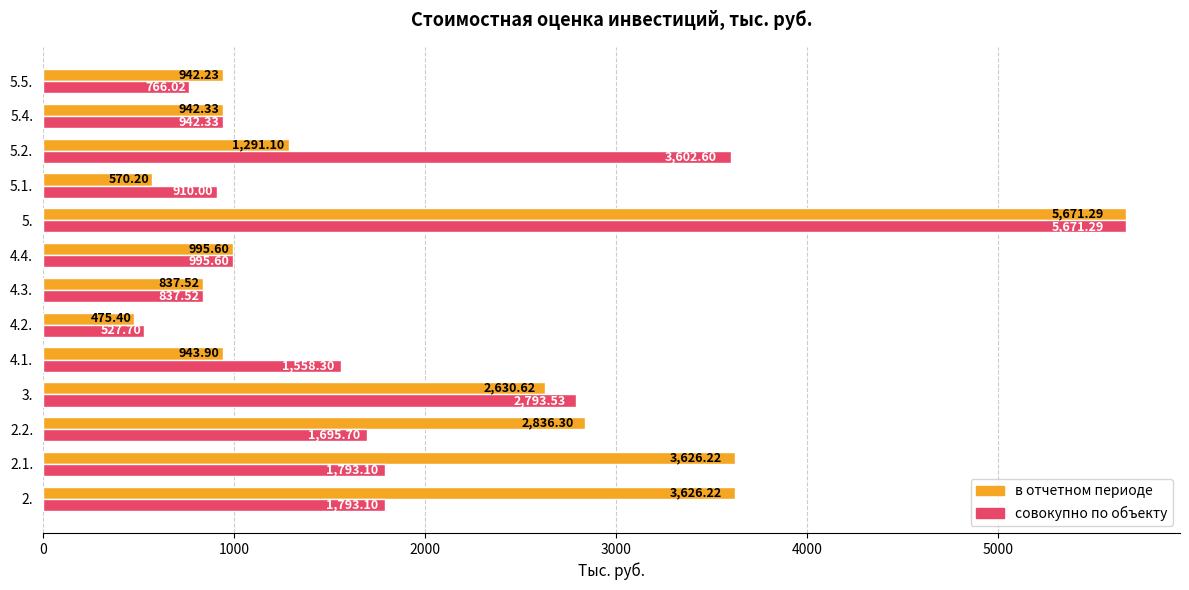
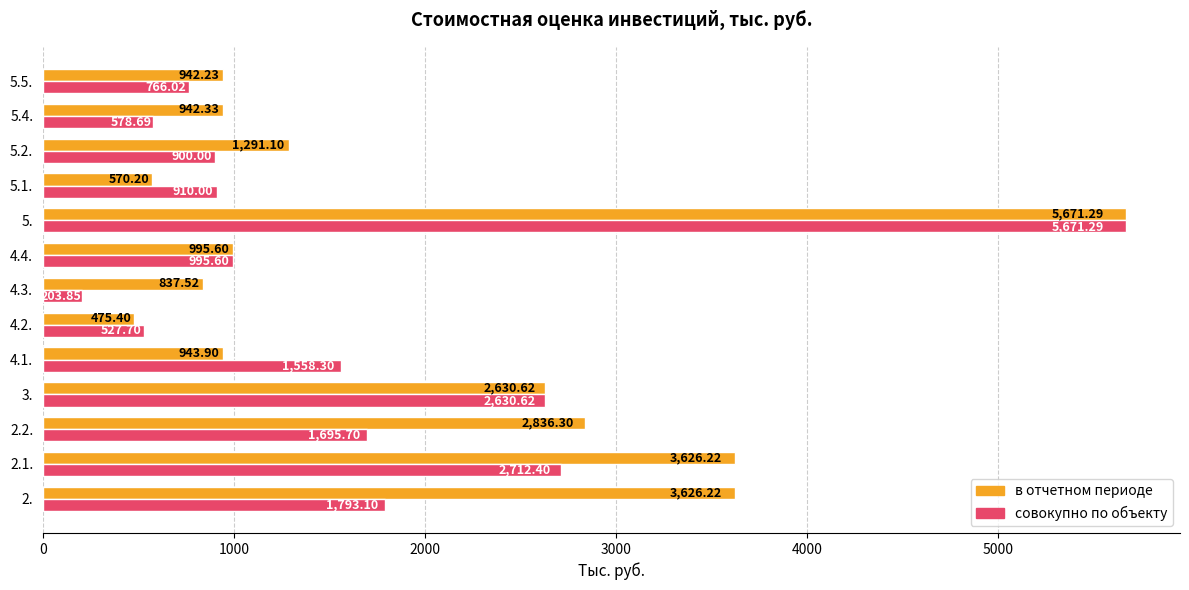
совокупно по объекту, 5.4.: 942.33 -> 578.69
совокупно по объекту, 5.2.: 3,602.60 -> 900.00
совокупно по объекту, 4.3.: 837.52 -> 203.85
совокупно по объекту, 3.: 2,793.53 -> 2,630.62
совокупно по объекту, 2.1.: 1,793.10 -> 2,712.40
